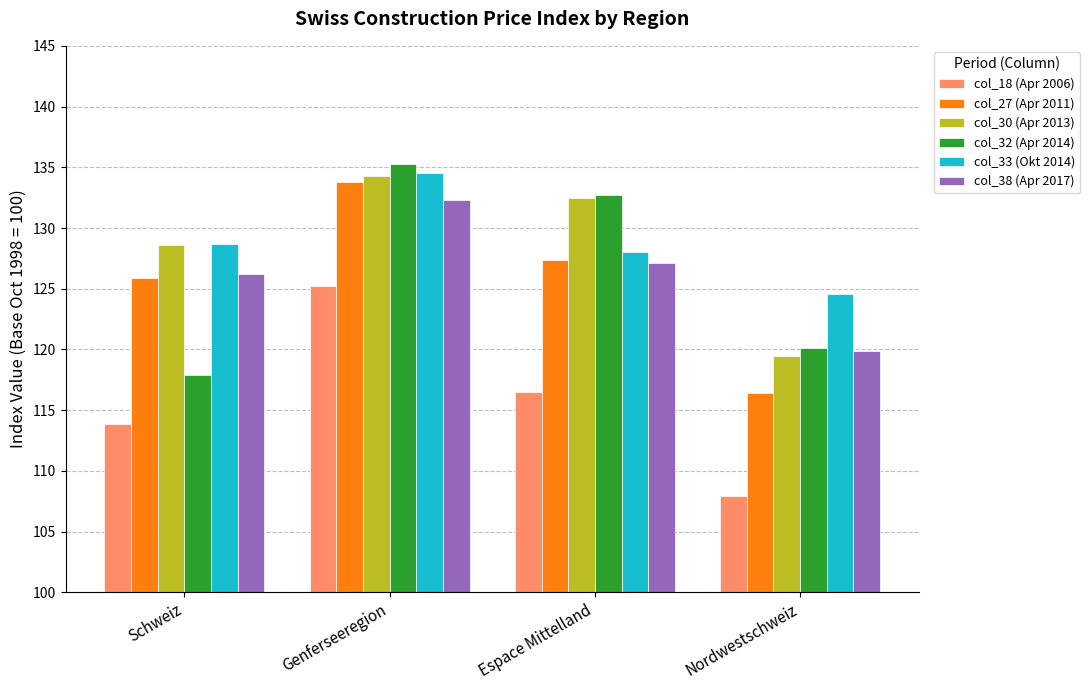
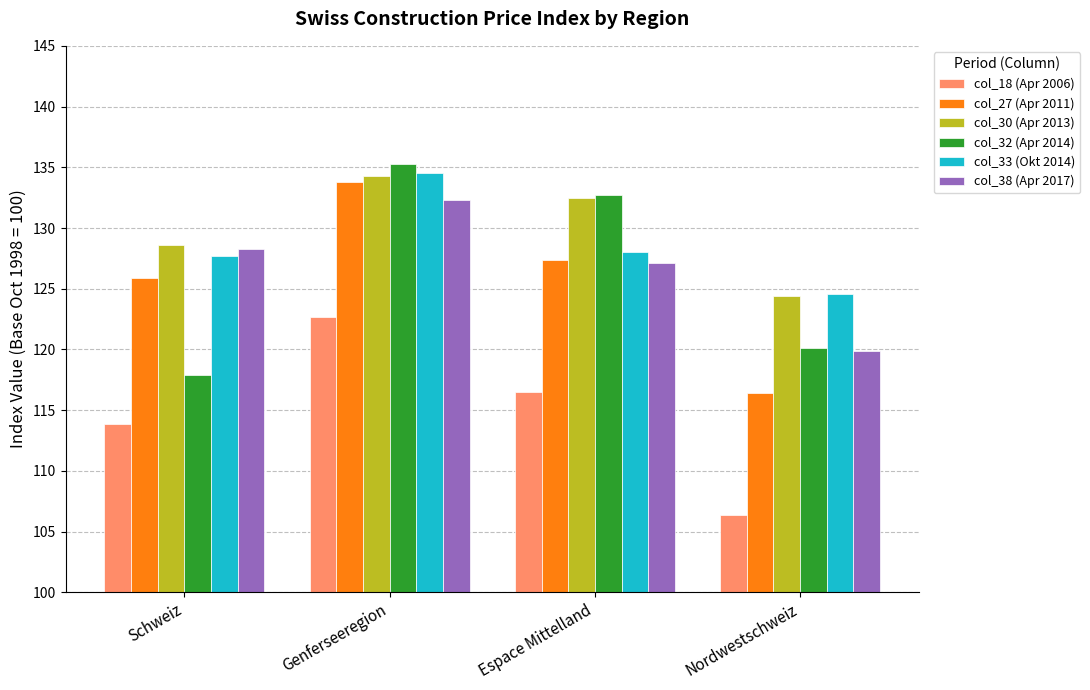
col_33 (Okt 2014), Schweiz: 128.7 -> 127.7
col_38 (Apr 2017), Schweiz: 126.2 -> 128.3
col_18 (Apr 2006), Genferseeregion: 125.2 -> 122.7
col_18 (Apr 2006), Nordwestschweiz: 107.9 -> 106.4
col_30 (Apr 2013), Nordwestschweiz: 119.5 -> 124.4
